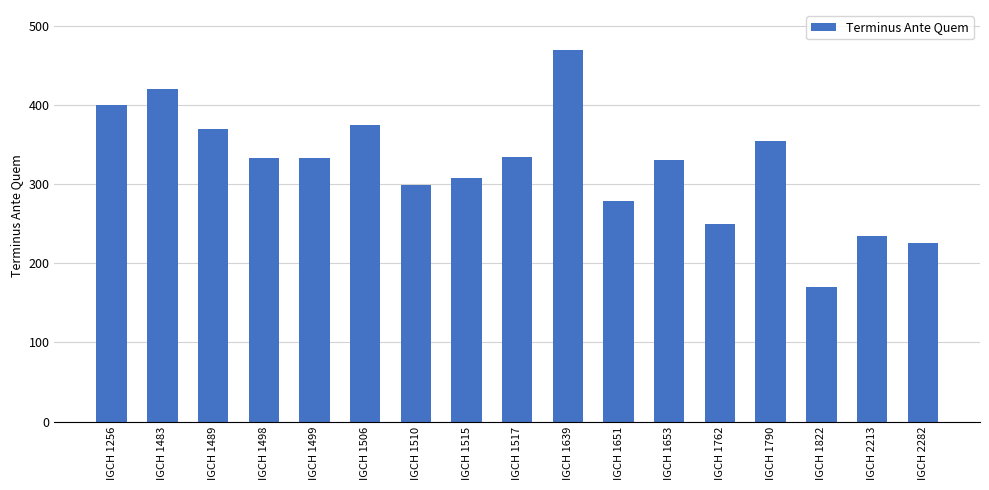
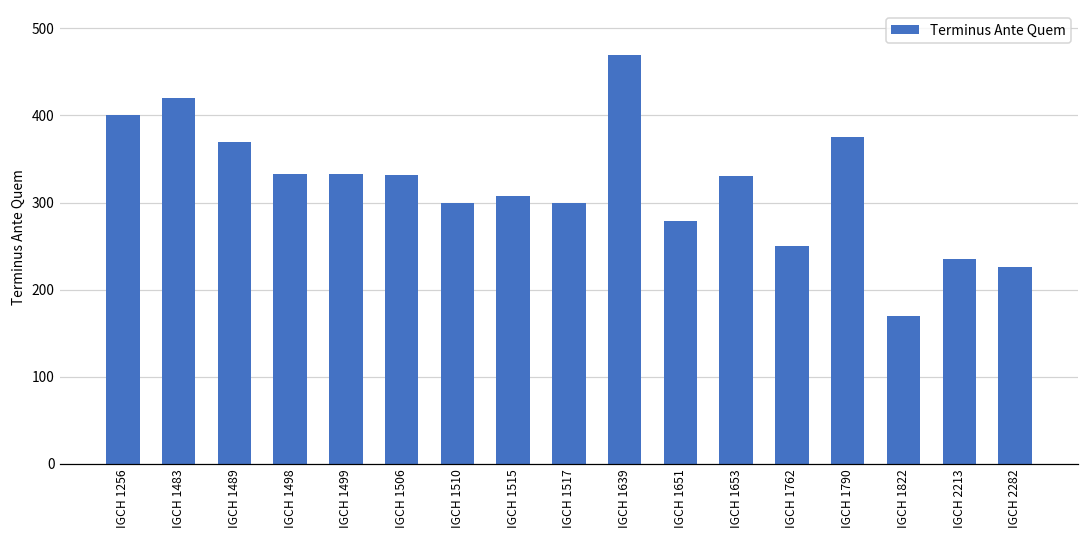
IGCH 1506: 380 -> 330
IGCH 1517: 330 -> 300
IGCH 1790: 350 -> 380
